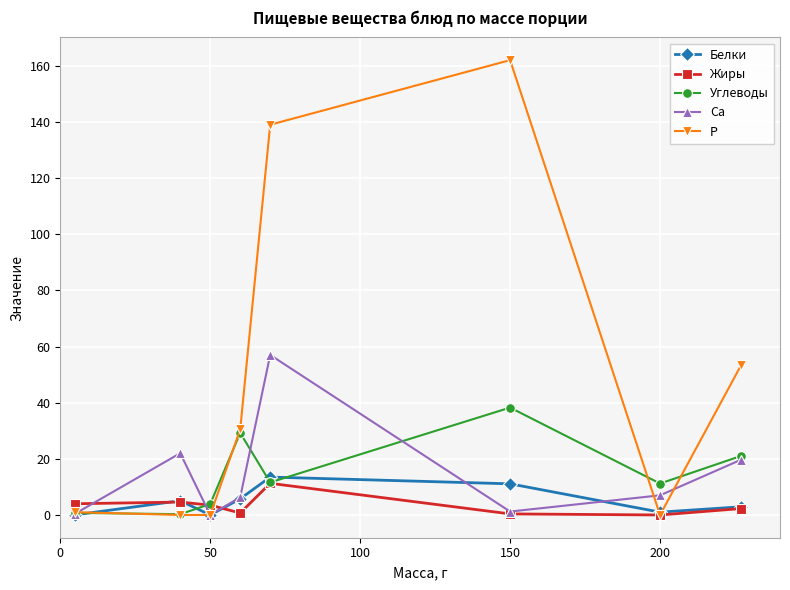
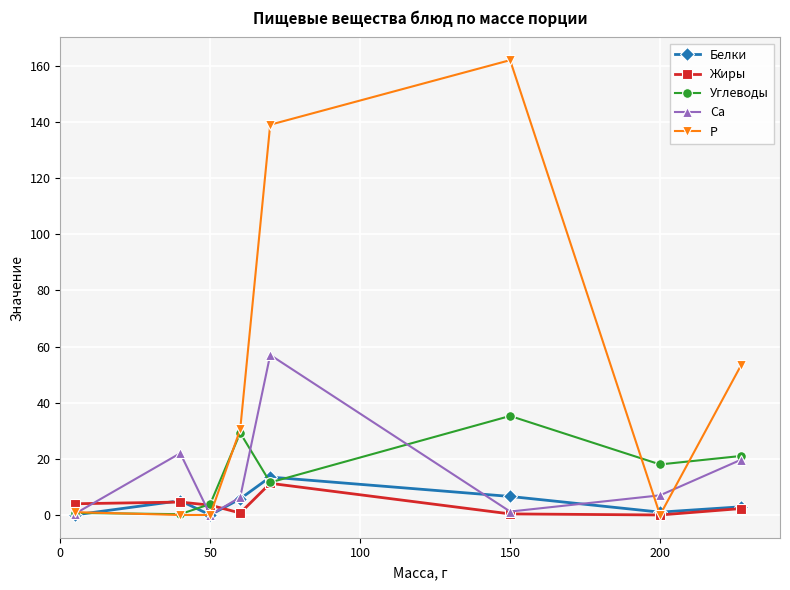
Белки, 150: 11 -> 7
Углеводы, 150: 38 -> 35
Углеводы, 200: 11 -> 18
